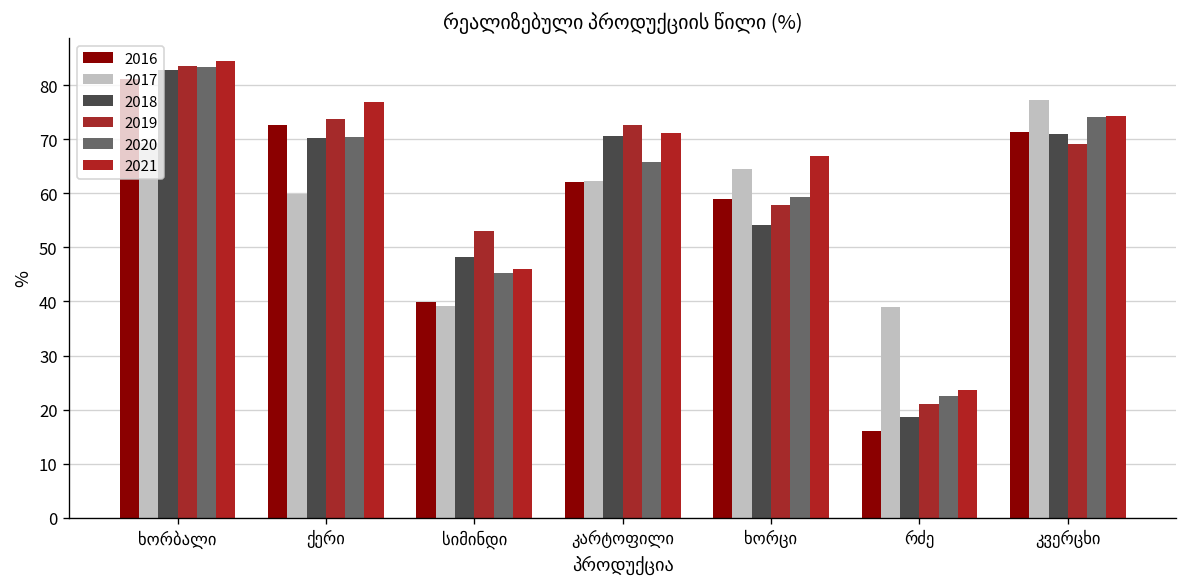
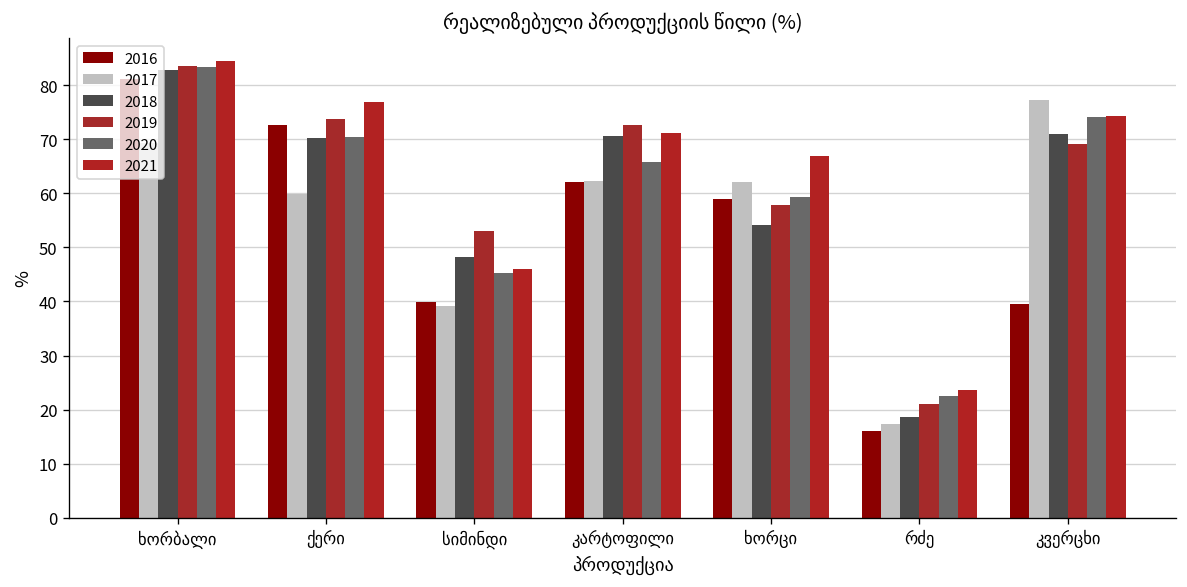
2017, ხორცი: 65 -> 62
2017, რძე: 39 -> 17
2016, კვერცხი: 71 -> 40
